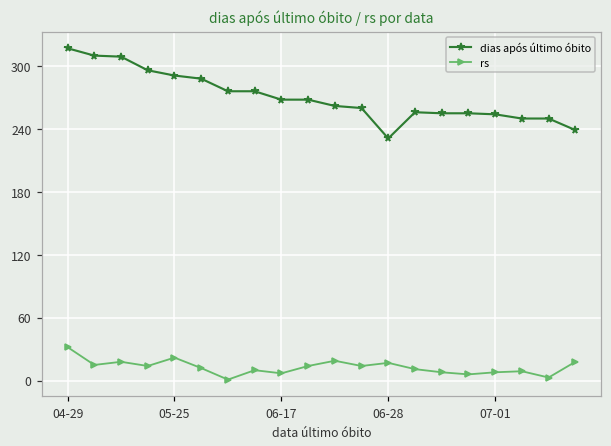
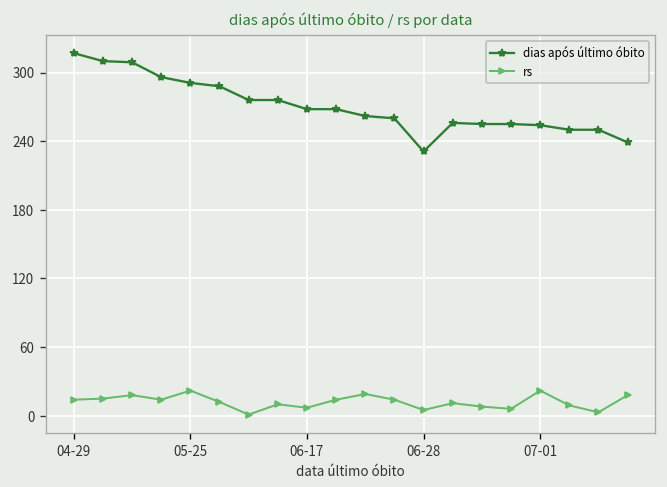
rs, 04-29: 30 -> 10
rs, 06-28: 20 -> 10
rs, 07-01: 10 -> 20
